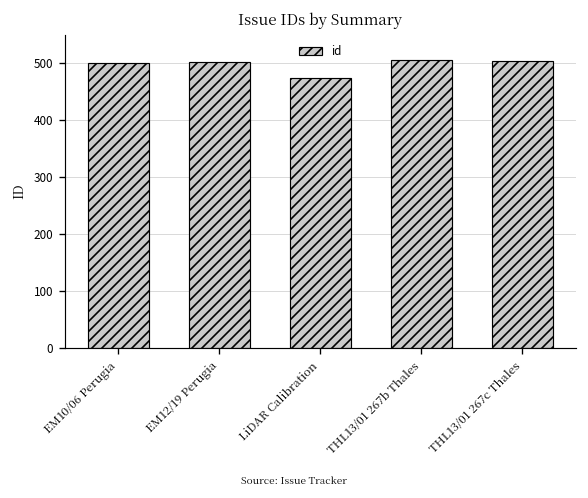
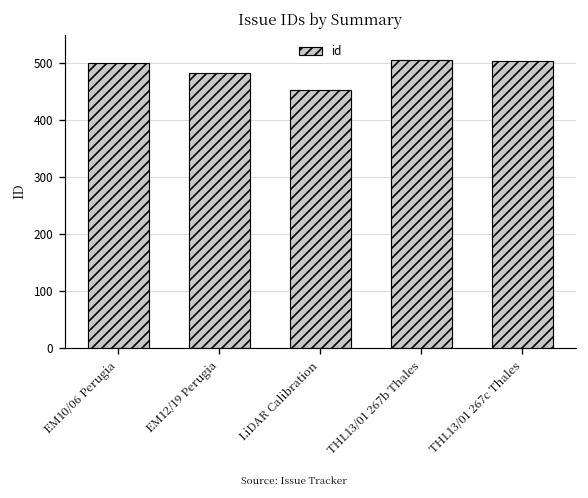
EM12/19 Perugia: 500 -> 480
LiDAR Calibration: 470 -> 450
